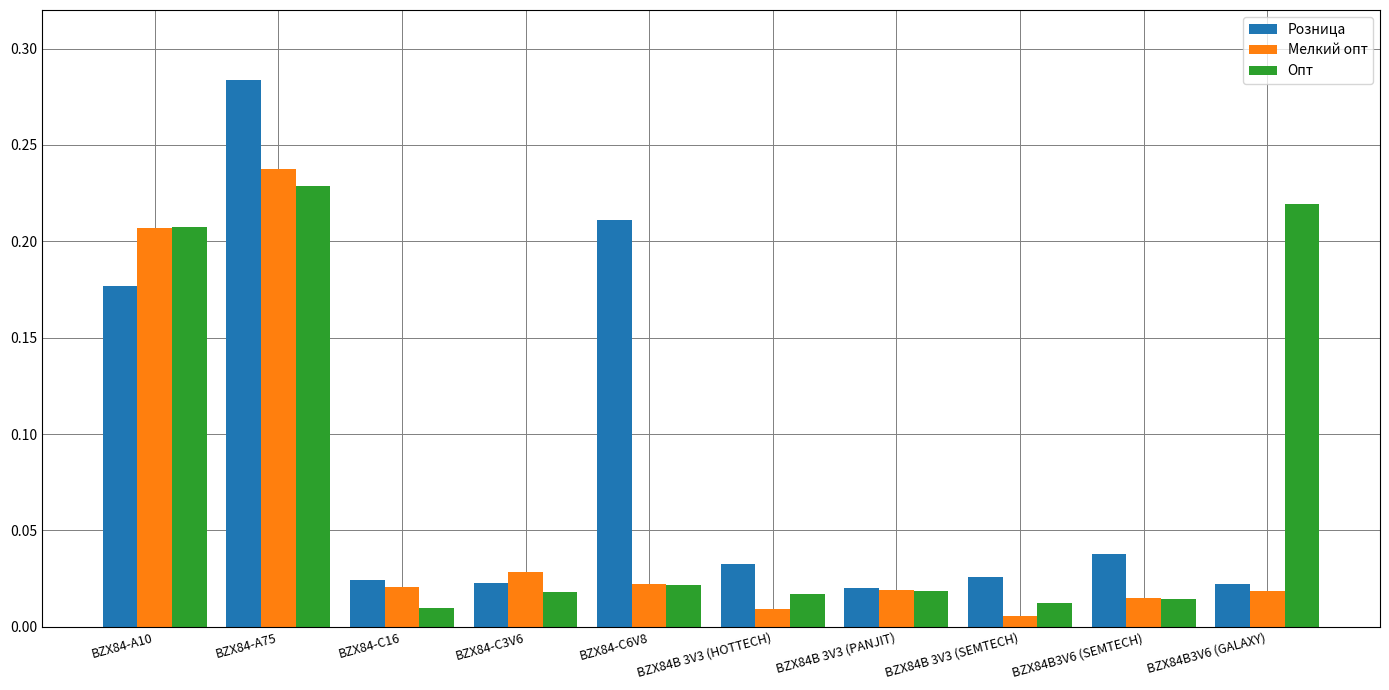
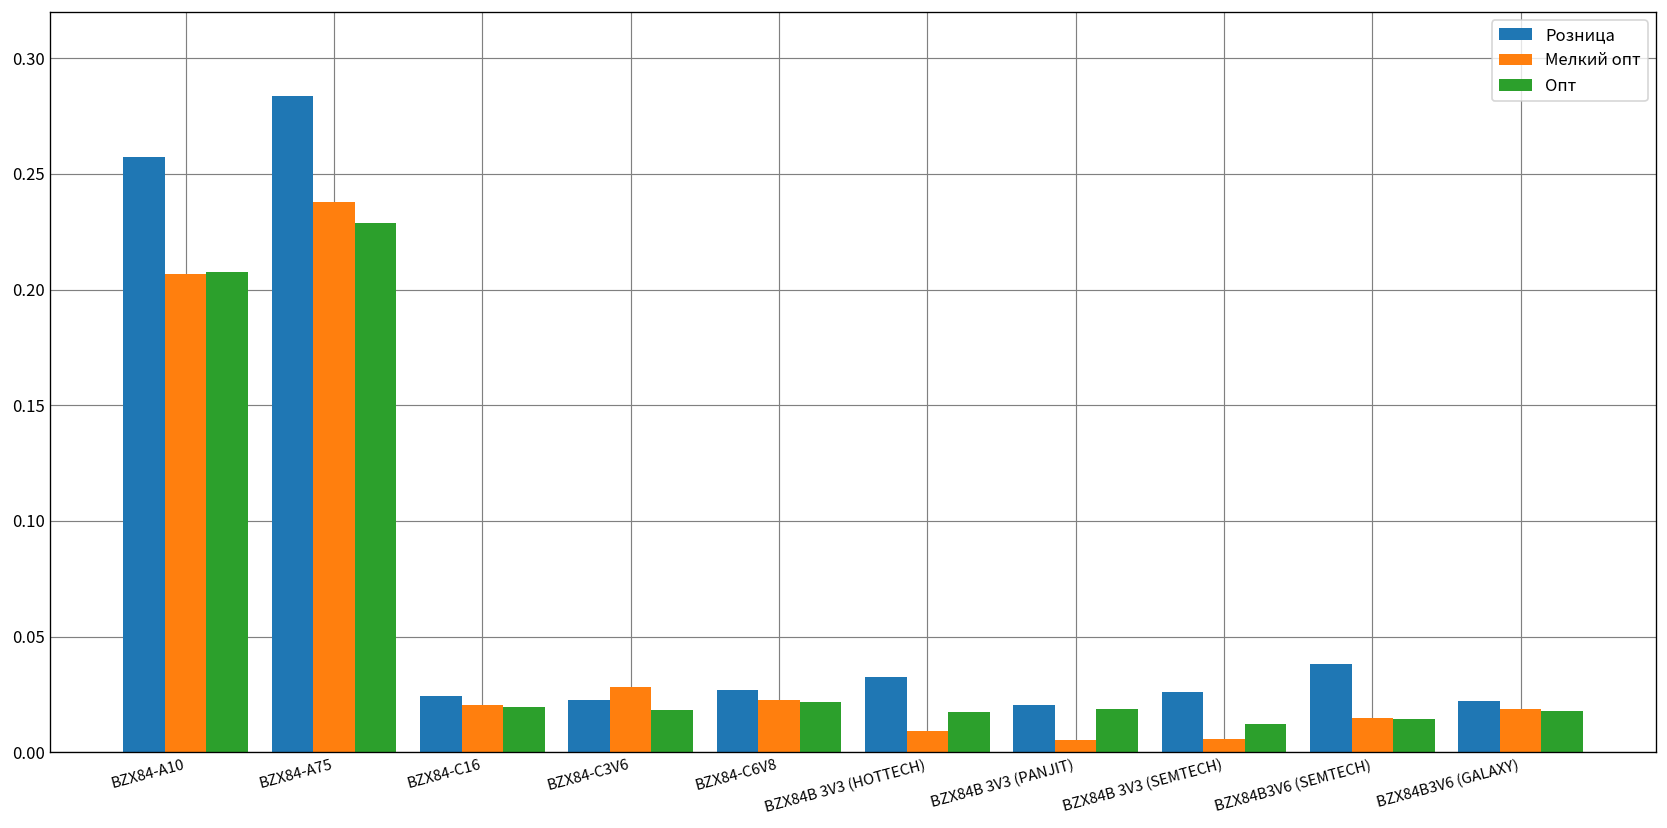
Розница, BZX84-A10: 0.177 -> 0.257
Опт, BZX84-C16: 0.010 -> 0.020
Розница, BZX84-C6V8: 0.211 -> 0.027
Мелкий опт, BZX84B 3V3 (PANJIT): 0.019 -> 0.005
Опт, BZX84B3V6 (GALAXY): 0.219 -> 0.018
